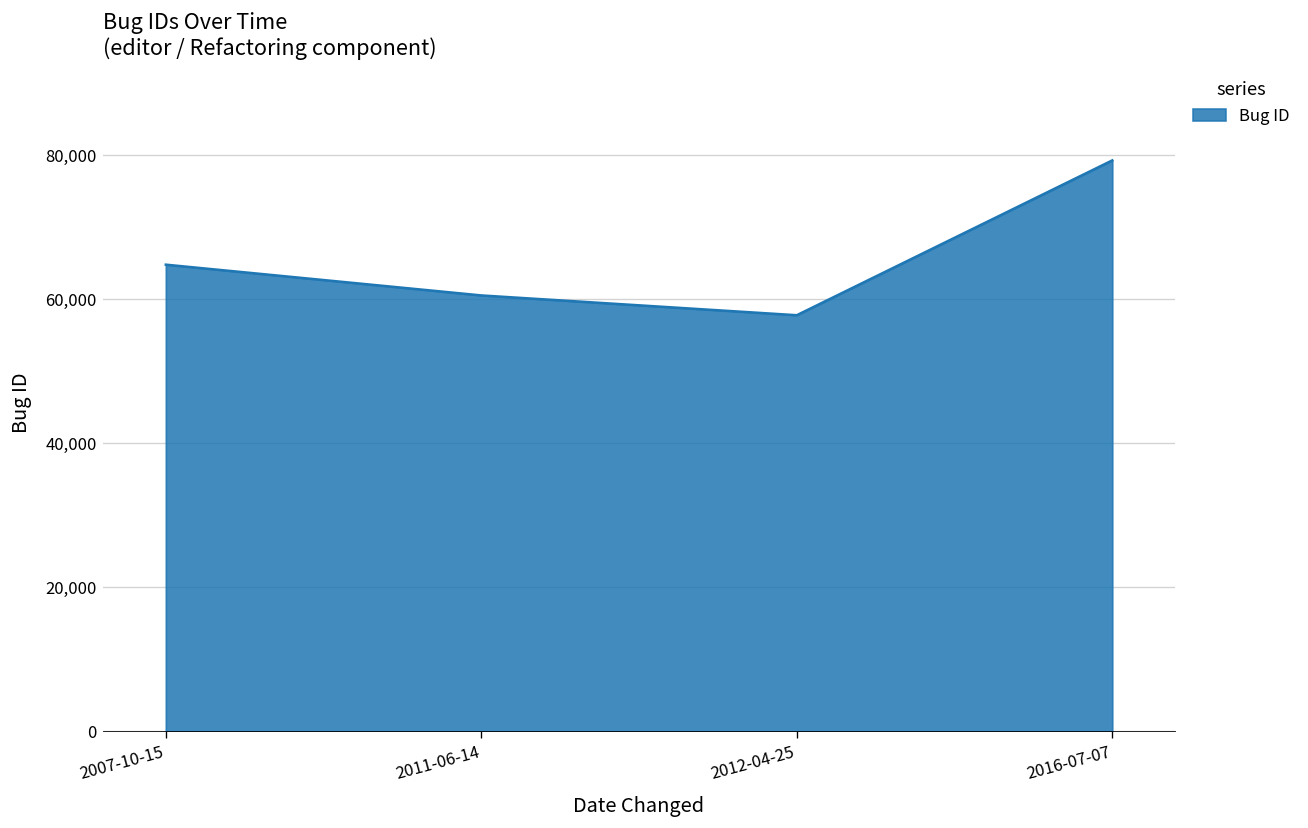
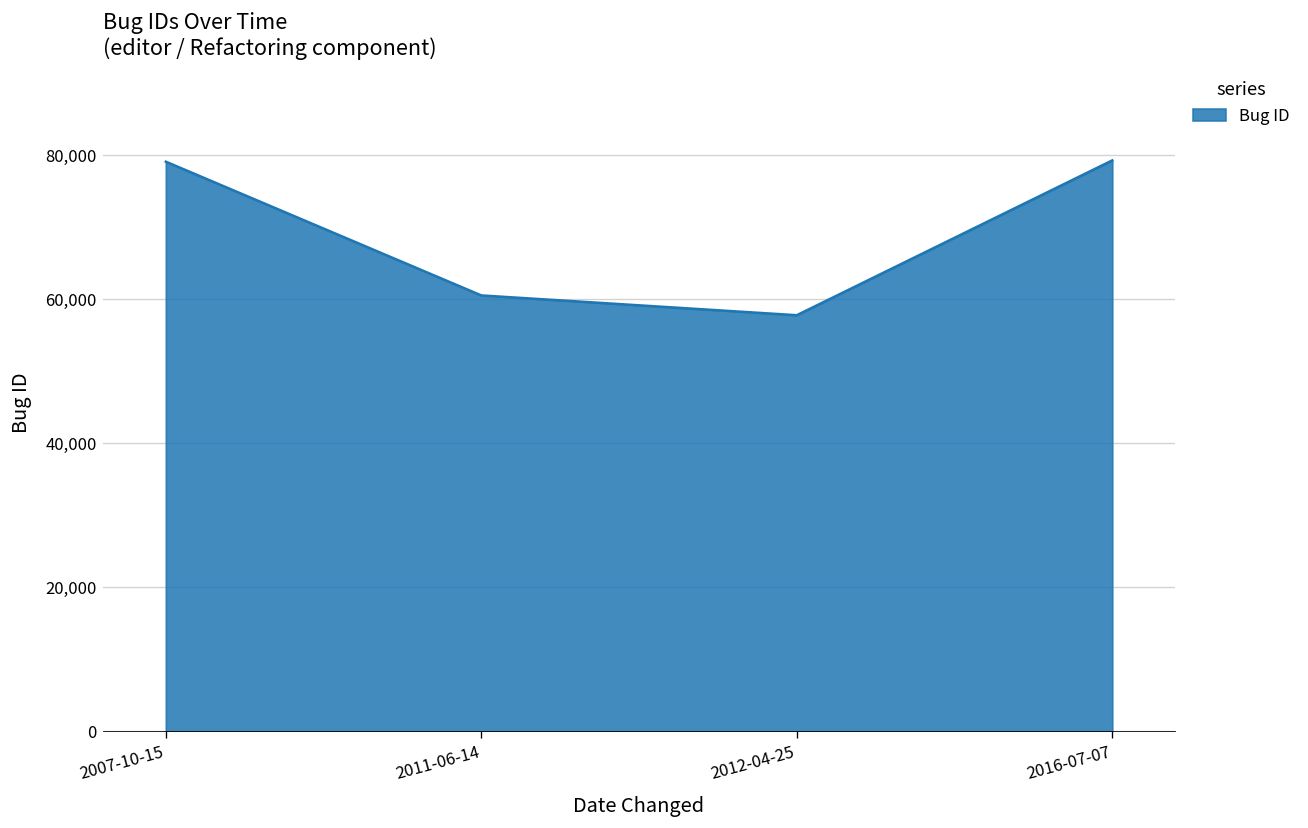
2007-10-15: 65,000 -> 79,000
